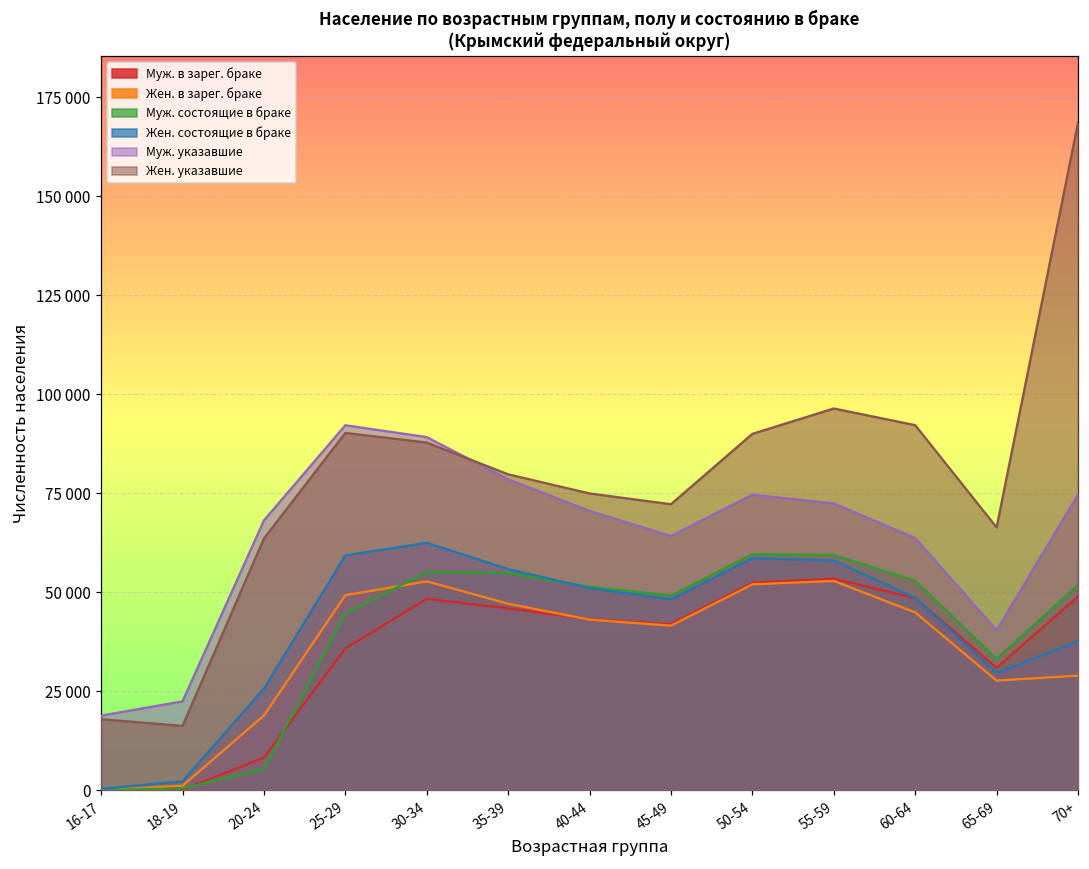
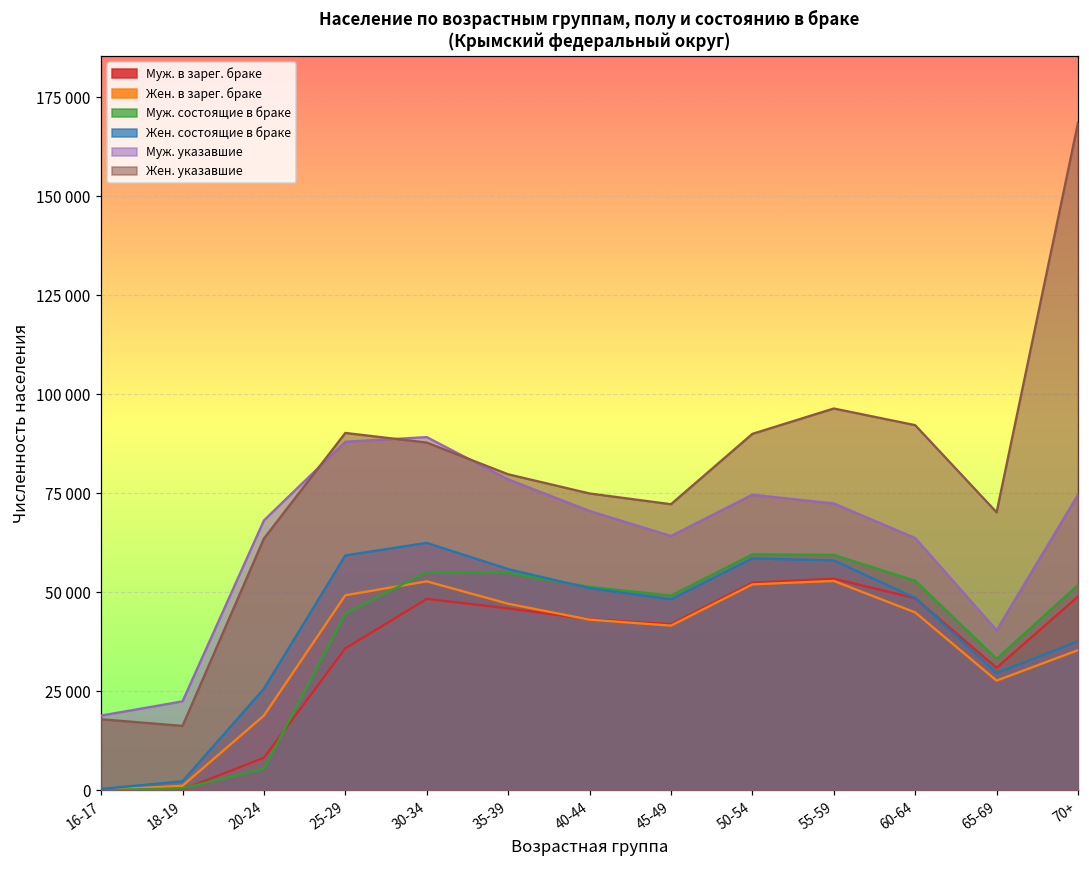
Муж. указавшие, 25-29: 92000 -> 88000
Жен. указавшие, 65-69: 66000 -> 70000
Жен. в зарег. браке, 70+: 29000 -> 35000
